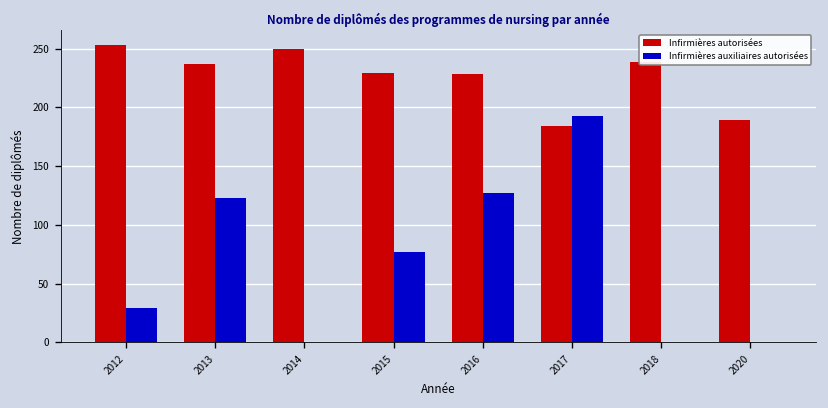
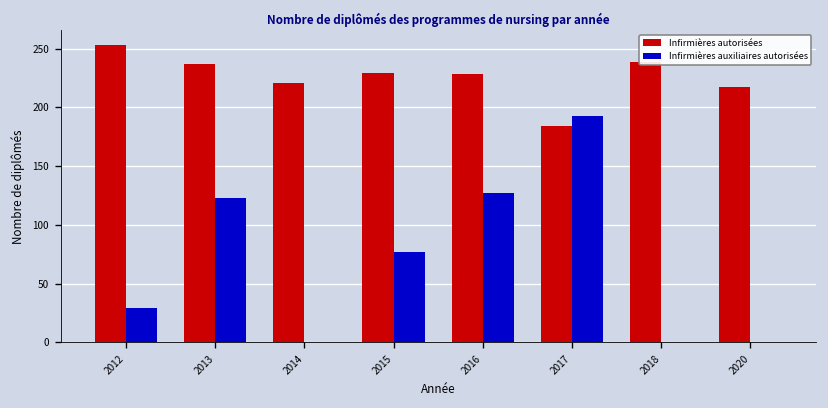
Infirmières autorisées, 2014: 250 -> 220
Infirmières autorisées, 2020: 190 -> 220
